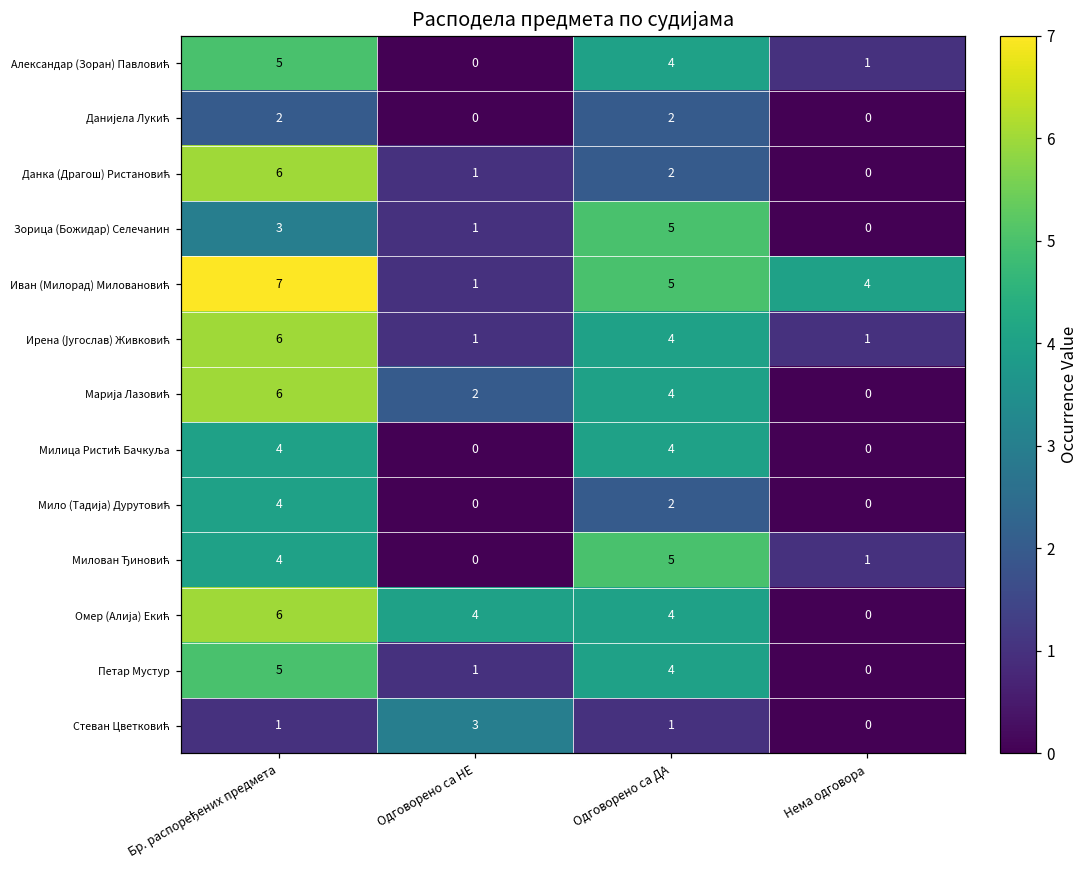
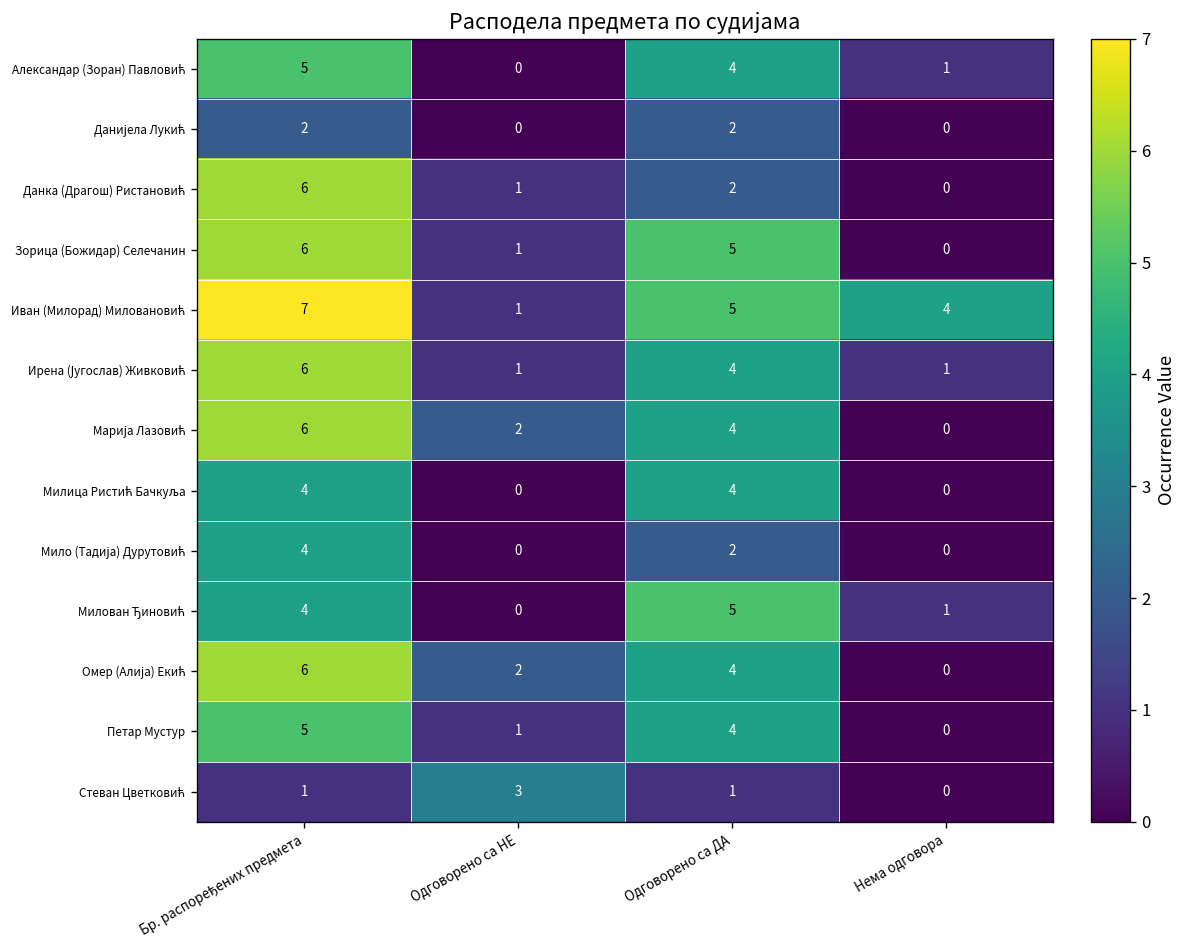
Зорица (Божидар) Селечанин, Бр. распоређених предмета: 3 -> 6
Омер (Алија) Екић, Одговорено са НЕ: 4 -> 2
